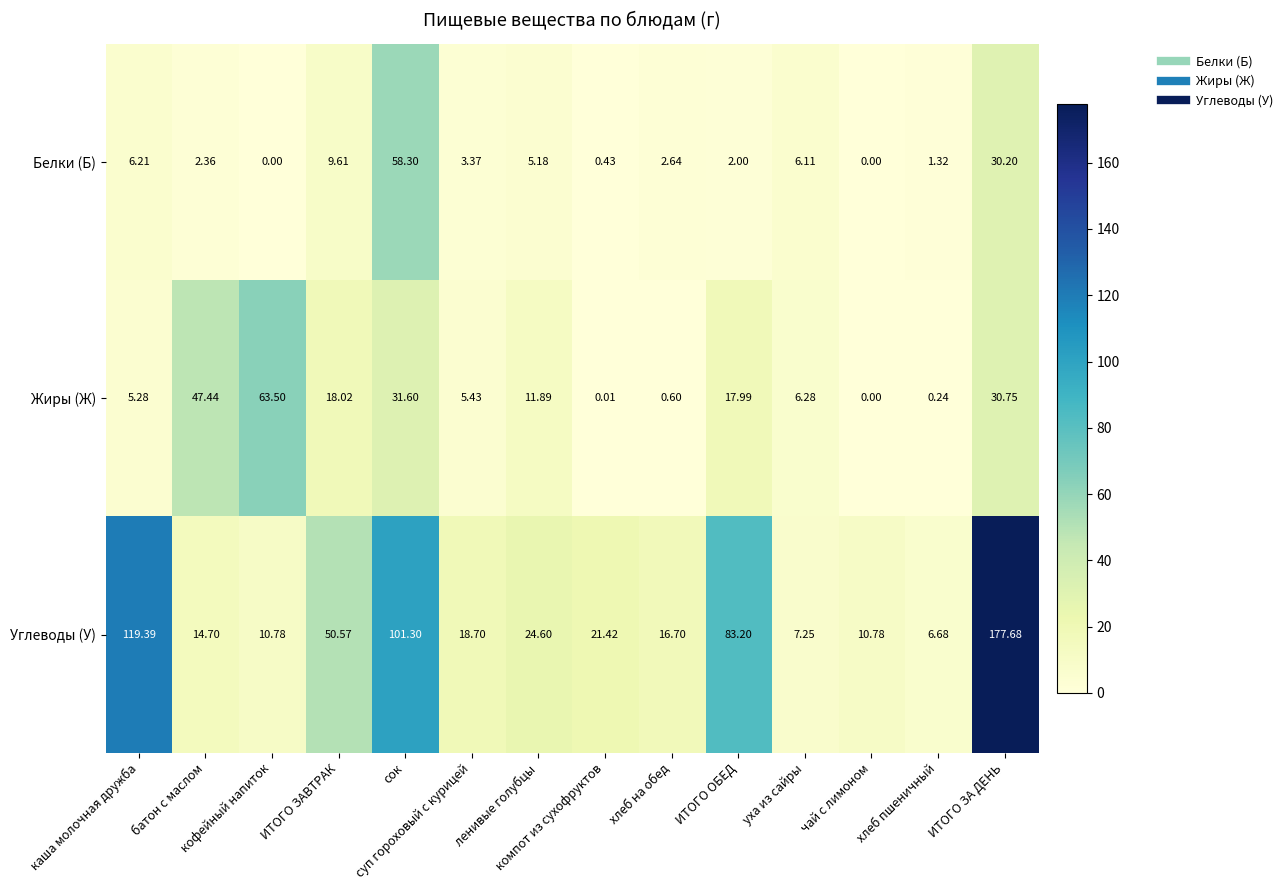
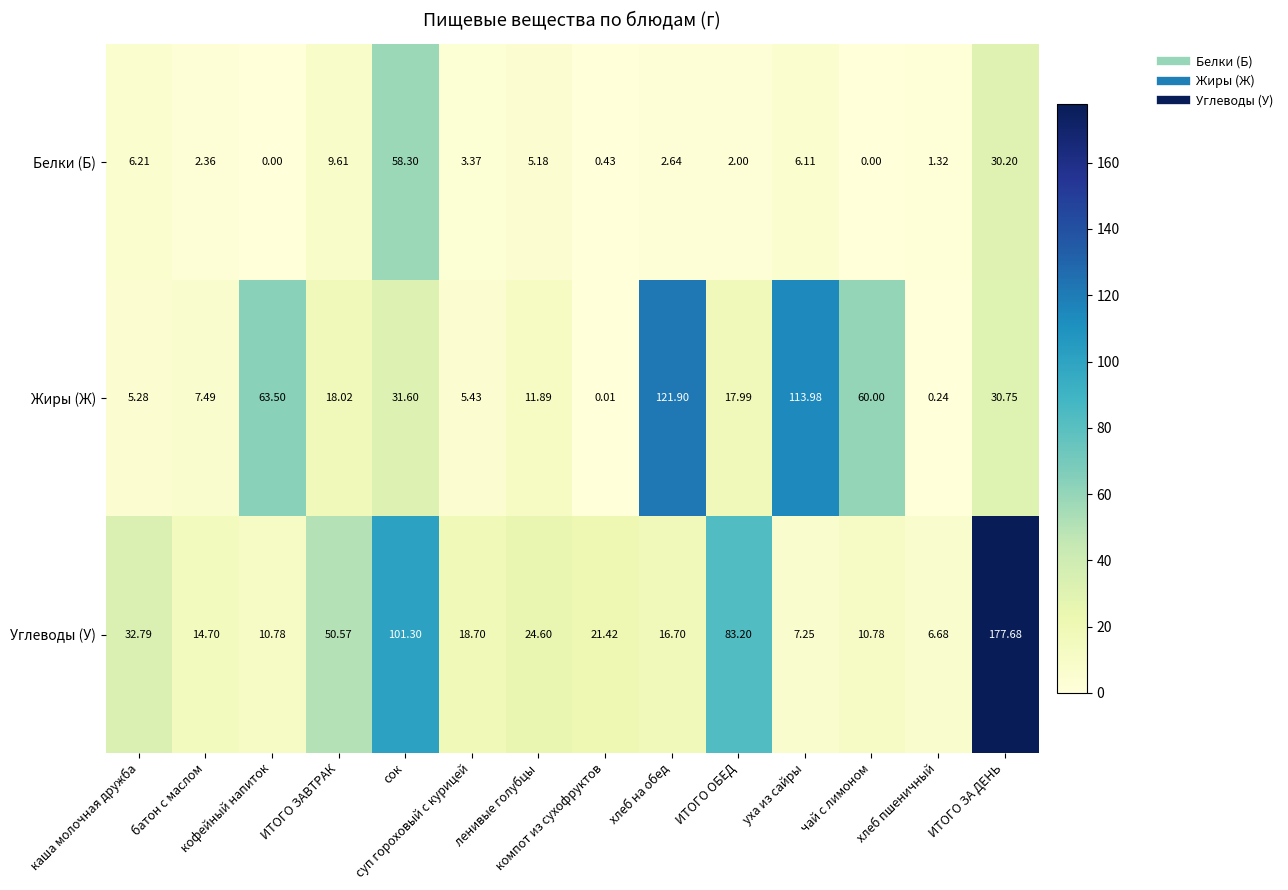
Жиры (Ж), батон с маслом: 47.44 -> 7.49
Жиры (Ж), хлеб на обед: 0.60 -> 121.90
Жиры (Ж), уха из сайры: 6.28 -> 113.98
Жиры (Ж), чай с лимоном: 0.00 -> 60.00
Углеводы (У), каша молочная дружба: 119.39 -> 32.79
